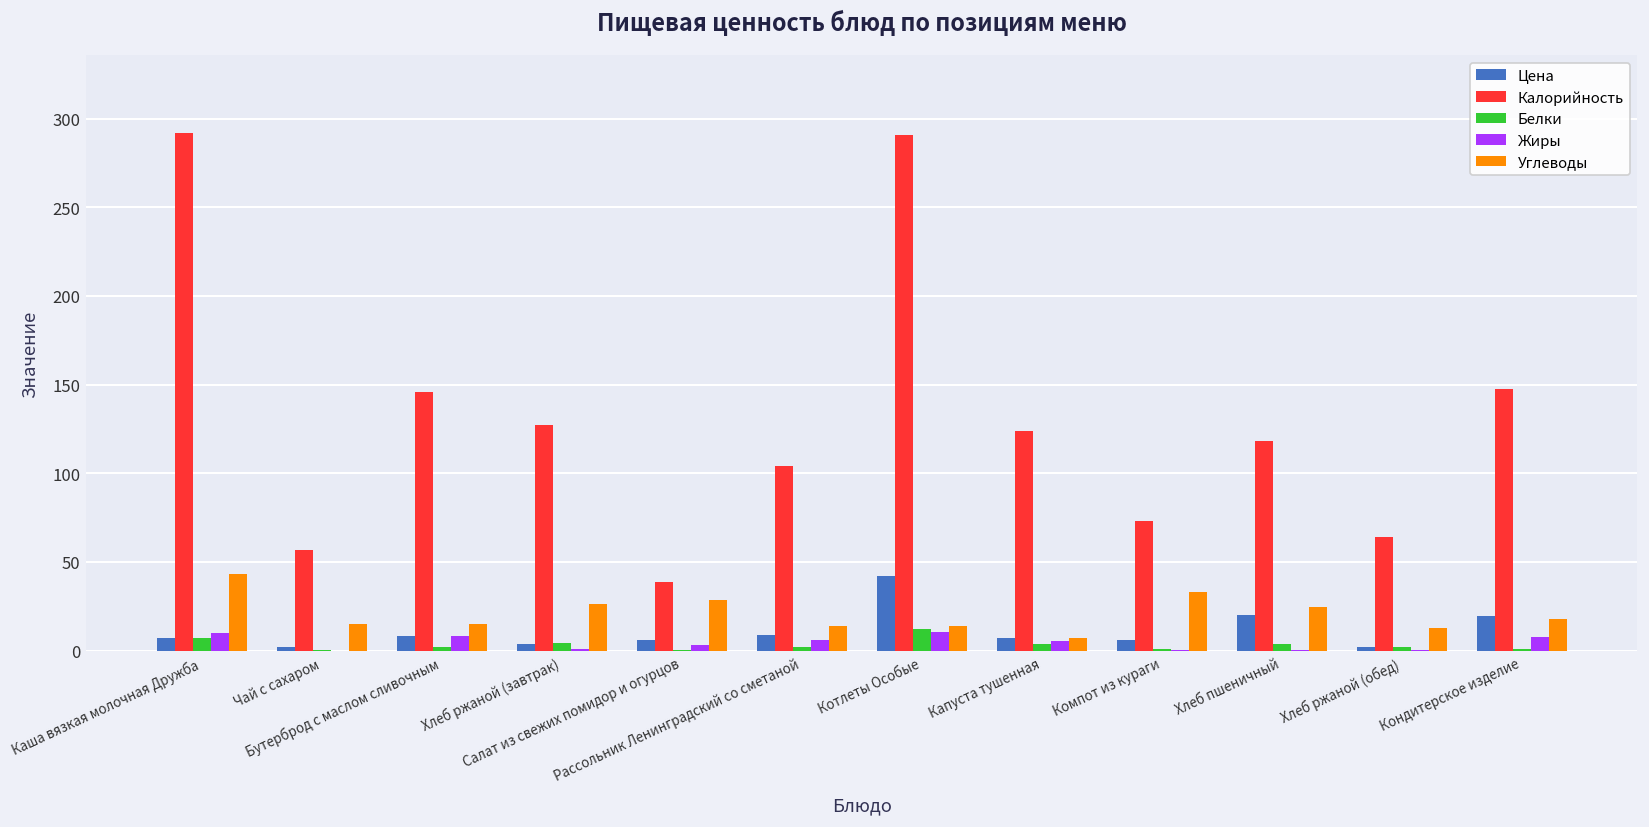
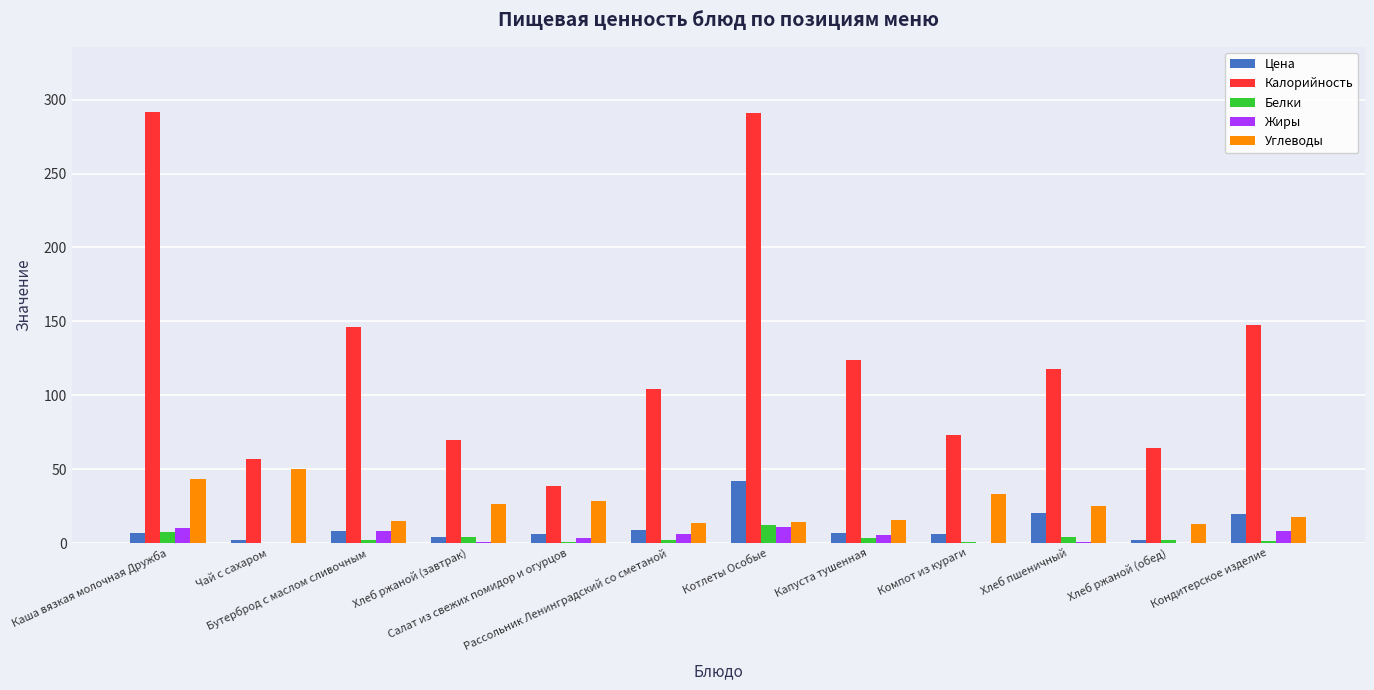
Углеводы, Чай с сахаром: 15 -> 50
Калорийность, Хлеб ржаной (завтрак): 127 -> 70
Углеводы, Капуста тушенная: 7 -> 15
